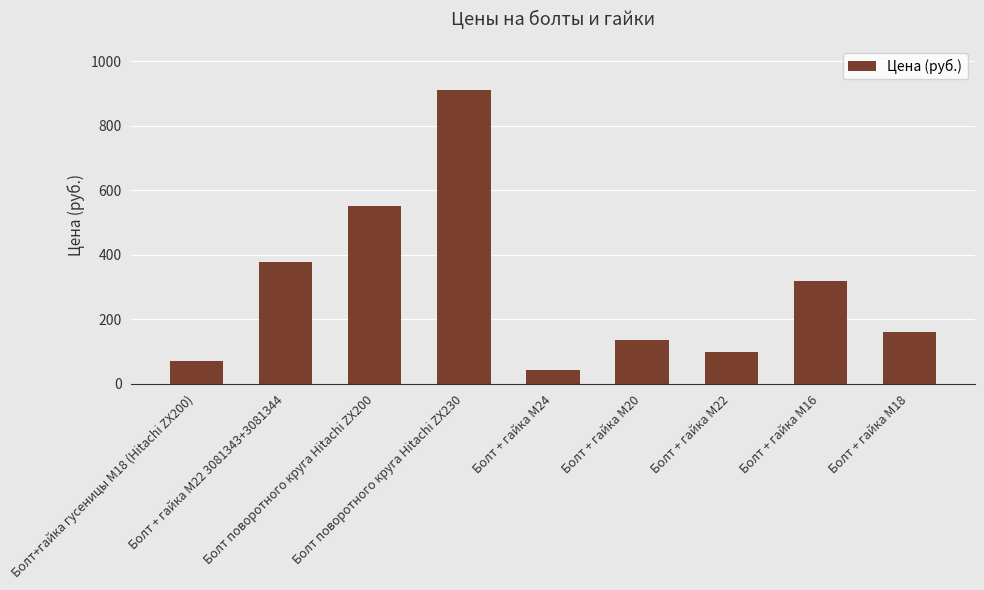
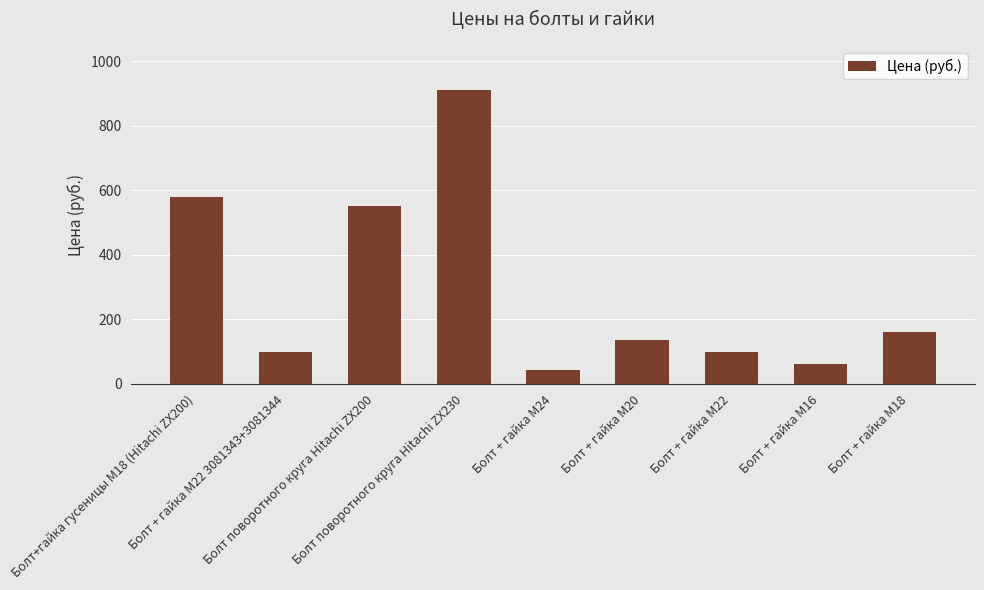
Болт+гайка гусеницы М18 (Hitachi ZX200): 70 -> 580
Болт + гайка M22 3081343+3081344: 380 -> 100
Болт + гайка M16: 320 -> 60
